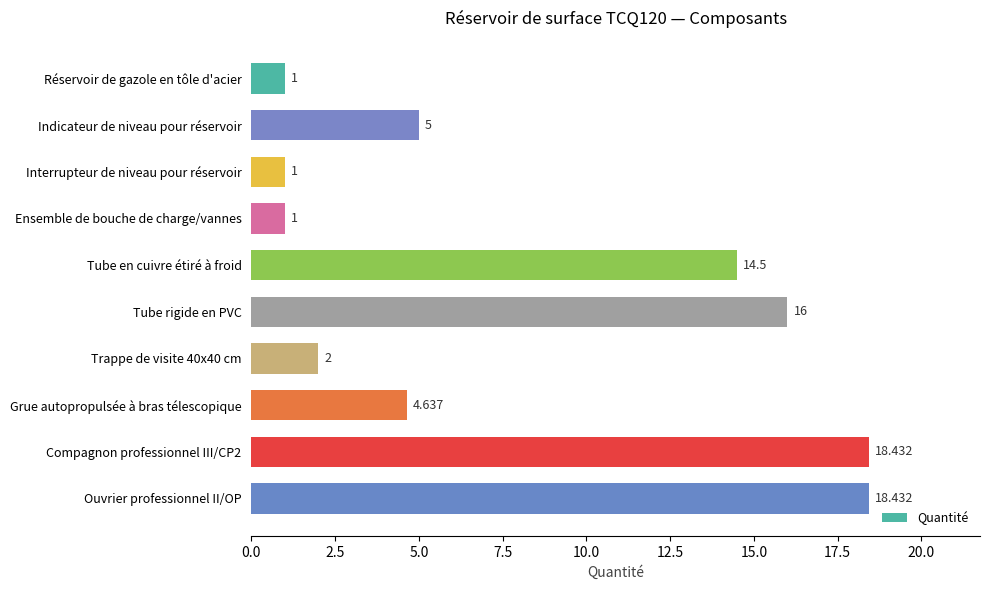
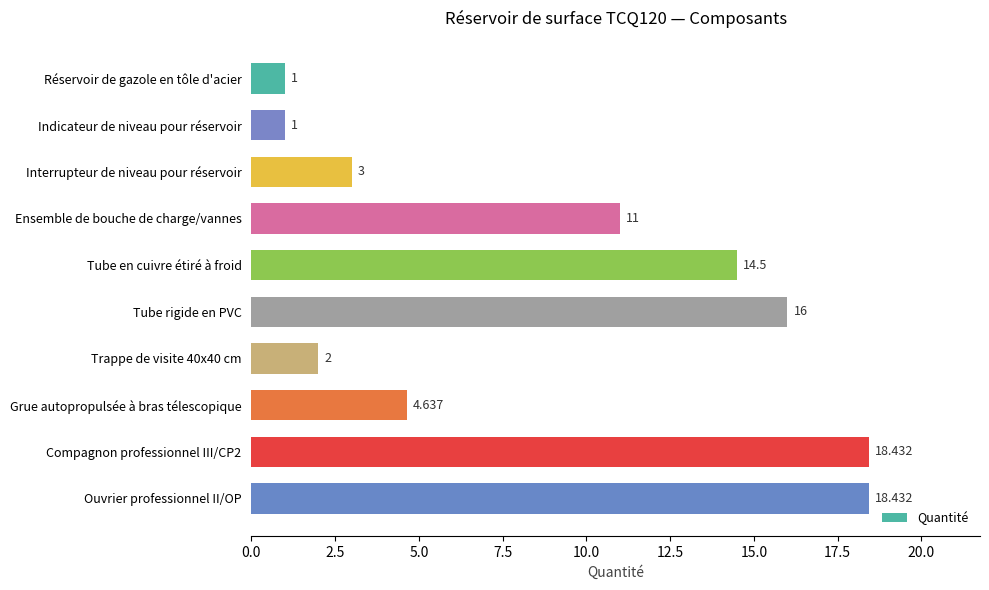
Indicateur de niveau pour réservoir: 5 -> 1
Interrupteur de niveau pour réservoir: 1 -> 3
Ensemble de bouche de charge/vannes: 1 -> 11
